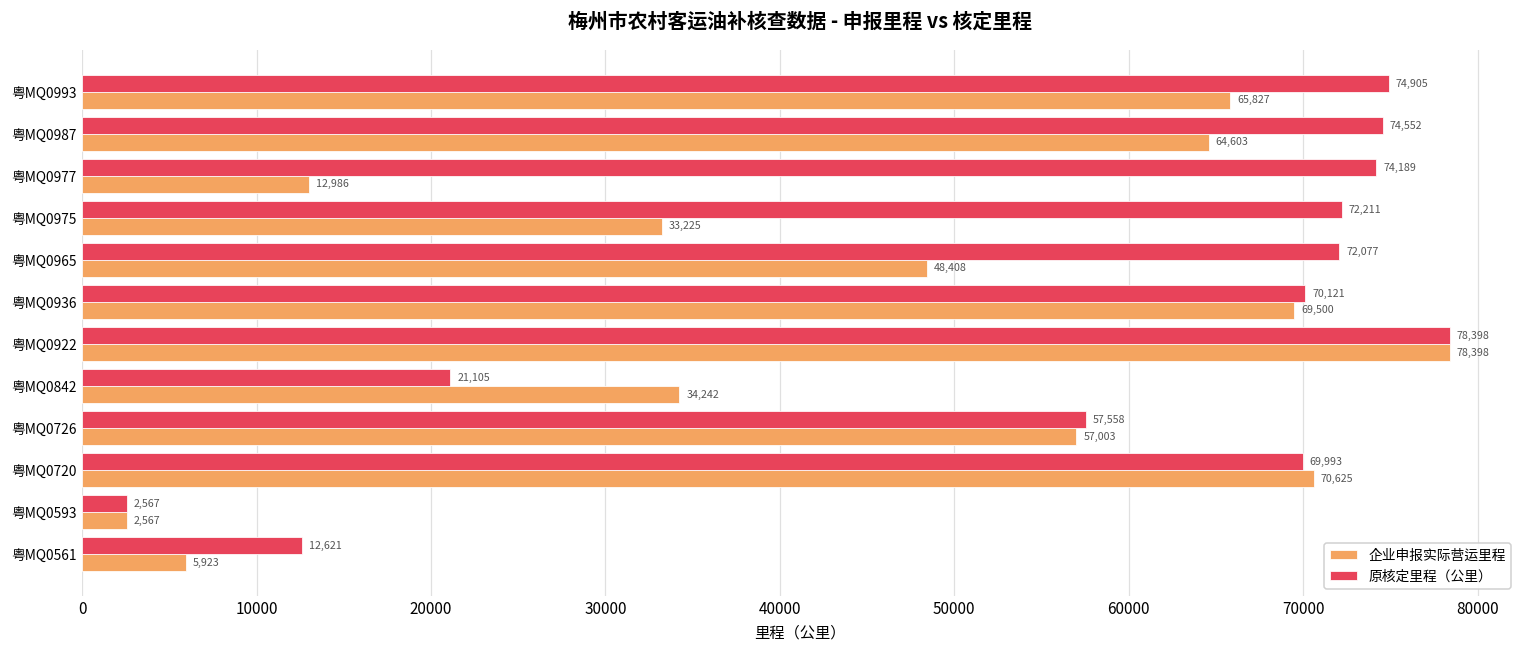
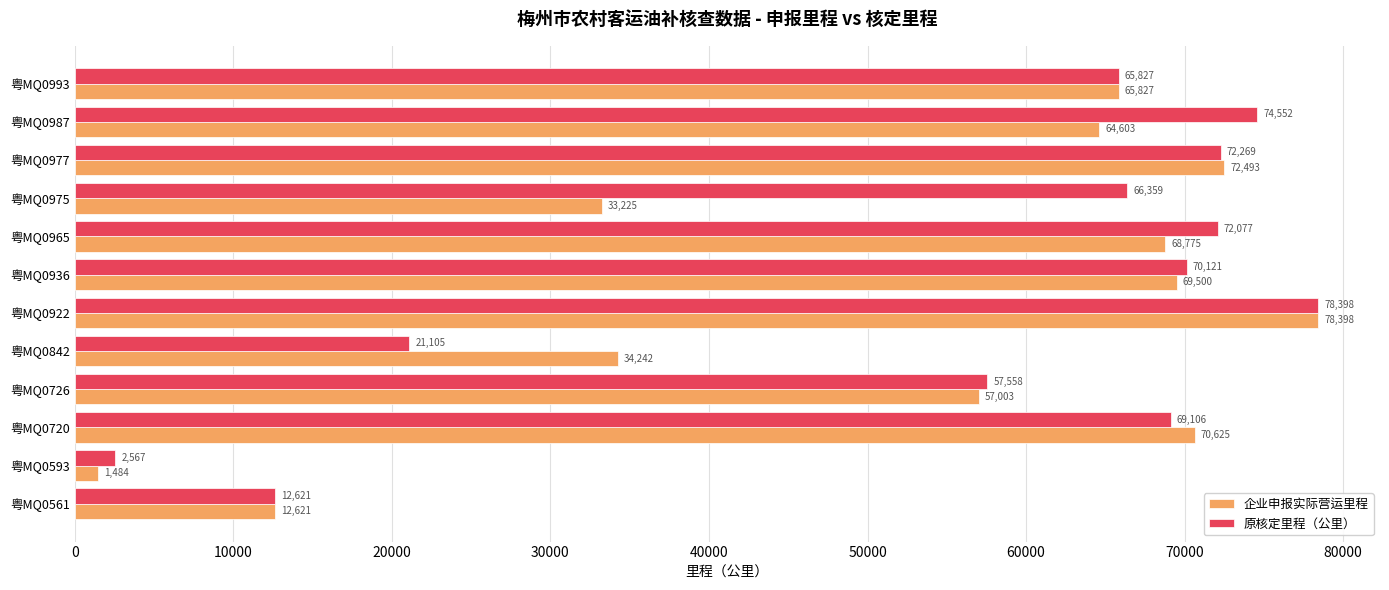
原核定里程（公里）, 粤MQ0993: 74,905 -> 65,827
原核定里程（公里）, 粤MQ0977: 74,189 -> 72,269
企业申报实际营运里程, 粤MQ0977: 12,986 -> 72,493
原核定里程（公里）, 粤MQ0975: 72,211 -> 66,359
企业申报实际营运里程, 粤MQ0965: 48,408 -> 68,775
原核定里程（公里）, 粤MQ0720: 69,993 -> 69,106
企业申报实际营运里程, 粤MQ0593: 2,567 -> 1,484
企业申报实际营运里程, 粤MQ0561: 5,923 -> 12,621
